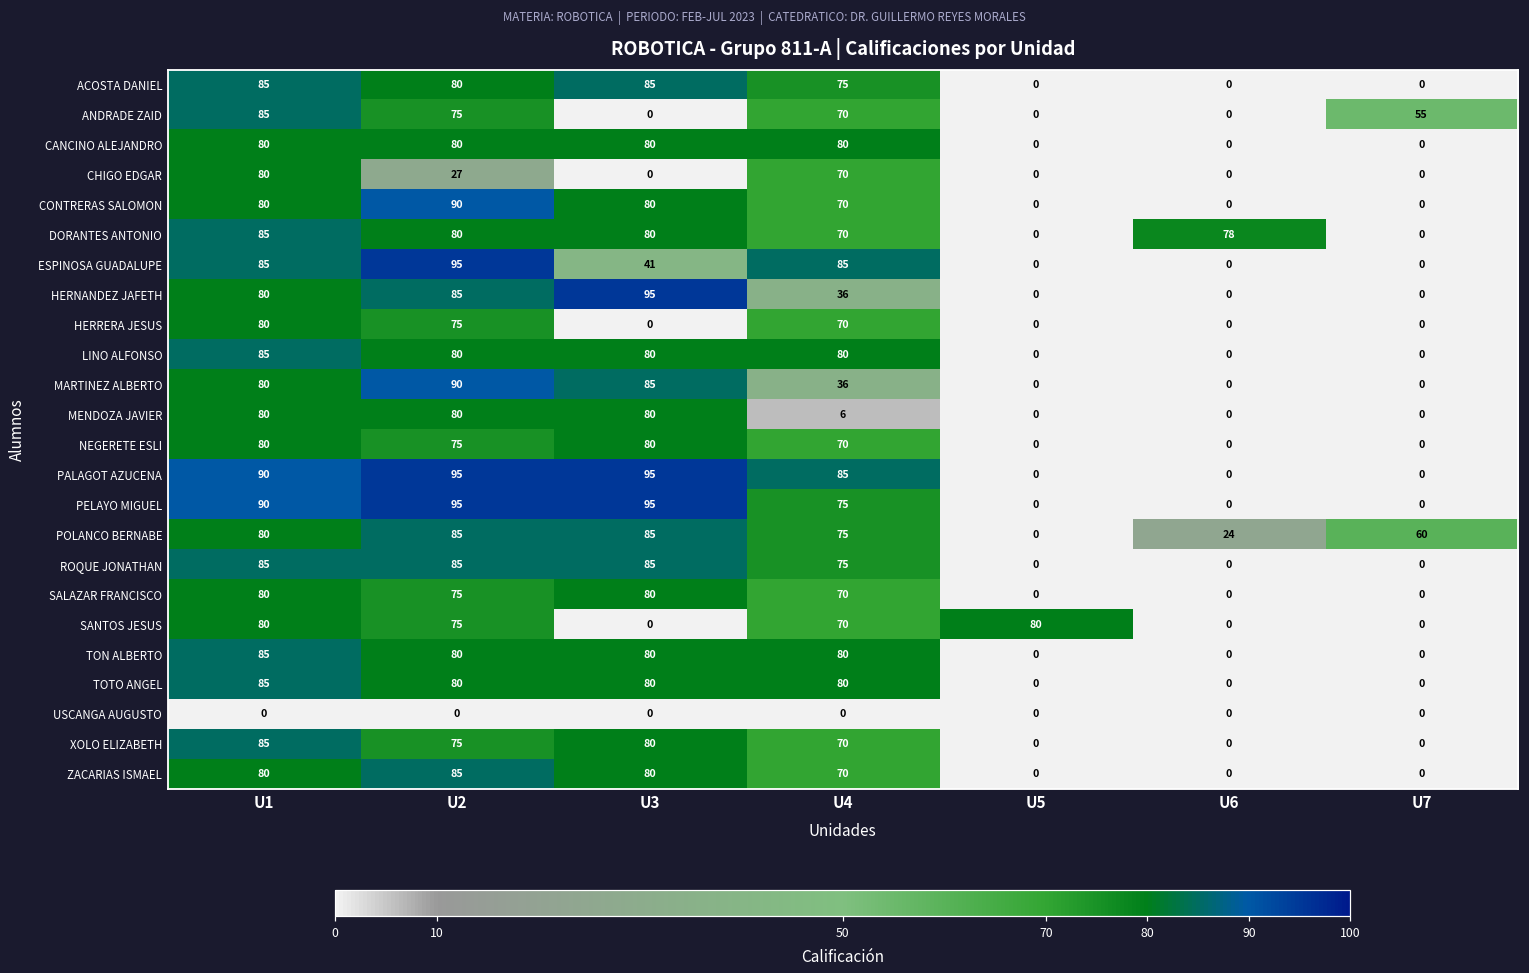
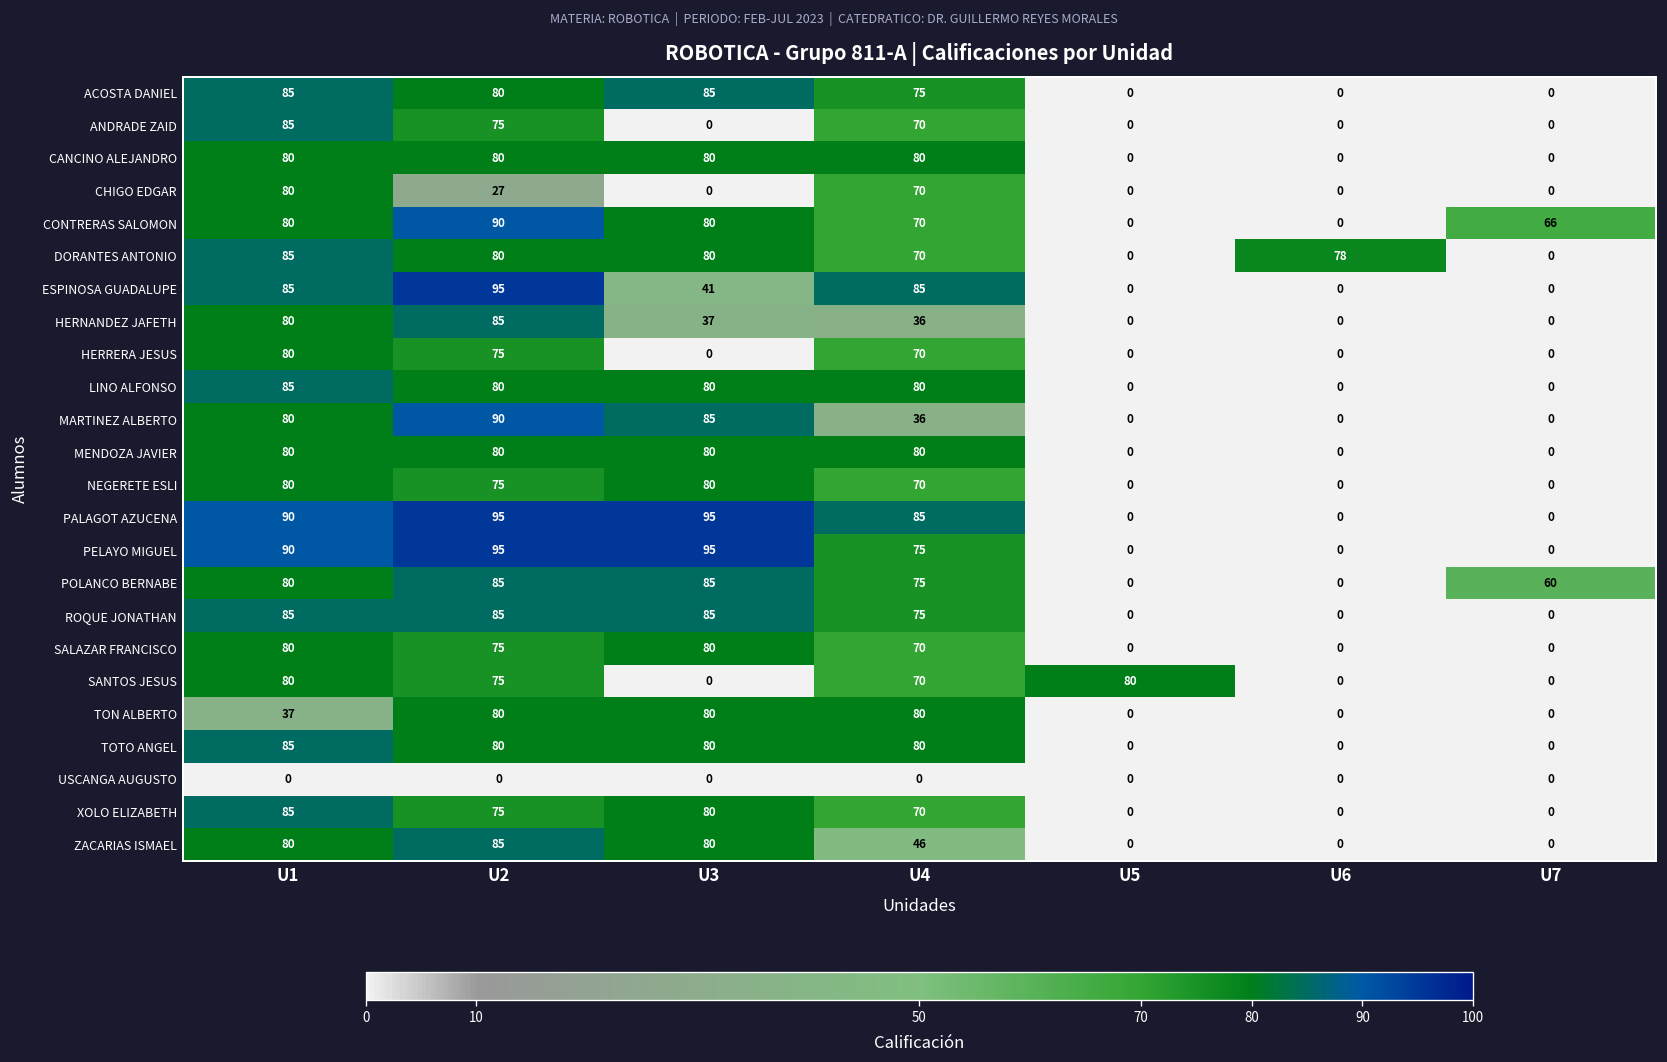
ANDRADE ZAID, U7: 55 -> 0
CONTRERAS SALOMON, U7: 0 -> 66
HERNANDEZ JAFETH, U3: 95 -> 37
MENDOZA JAVIER, U4: 6 -> 80
POLANCO BERNABE, U6: 24 -> 0
TON ALBERTO, U1: 85 -> 37
ZACARIAS ISMAEL, U4: 70 -> 46
